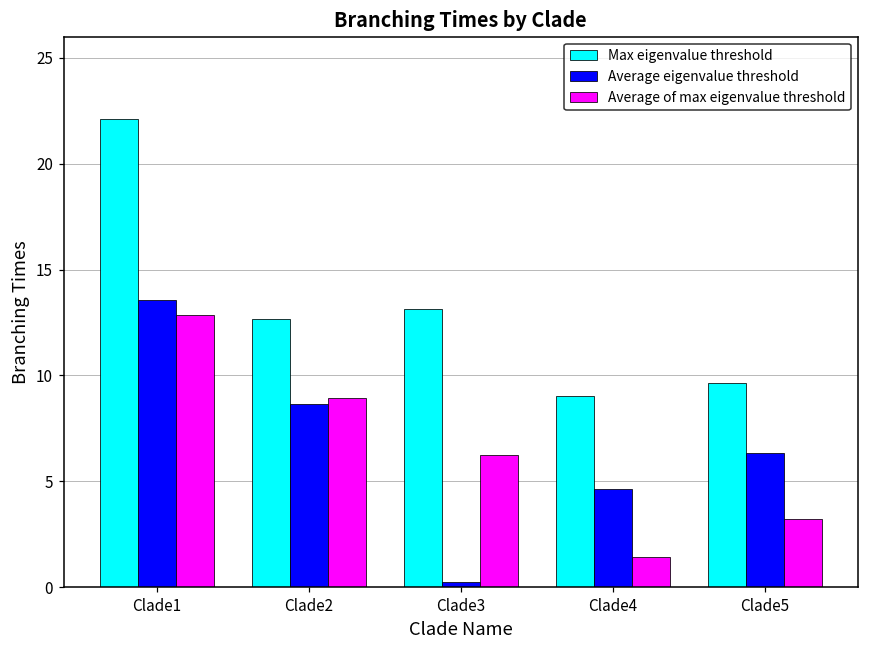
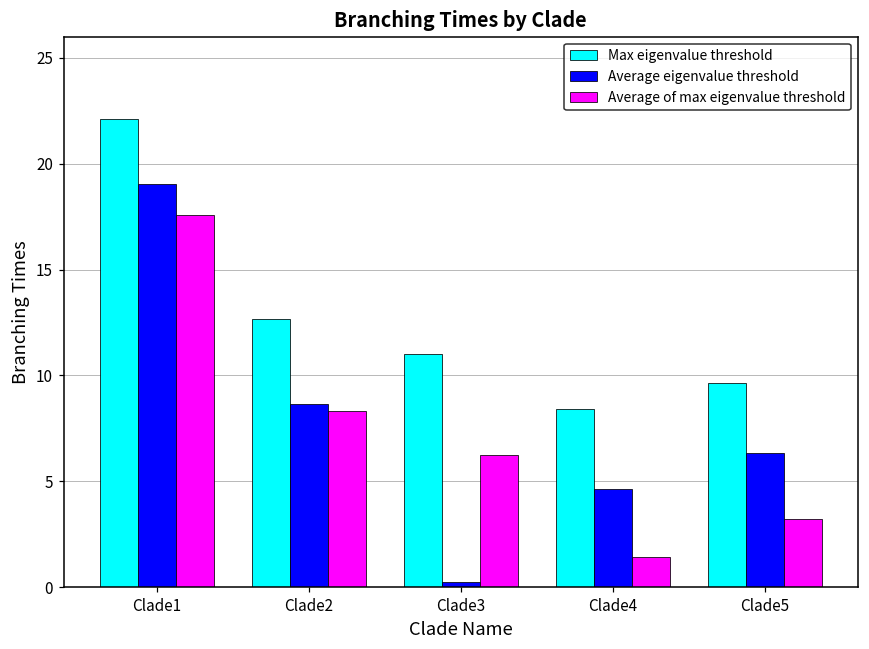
Average eigenvalue threshold, Clade1: 13.6 -> 19.0
Average of max eigenvalue threshold, Clade1: 12.8 -> 17.6
Average of max eigenvalue threshold, Clade2: 8.9 -> 8.3
Max eigenvalue threshold, Clade3: 13.1 -> 11.0
Max eigenvalue threshold, Clade4: 9.0 -> 8.4
